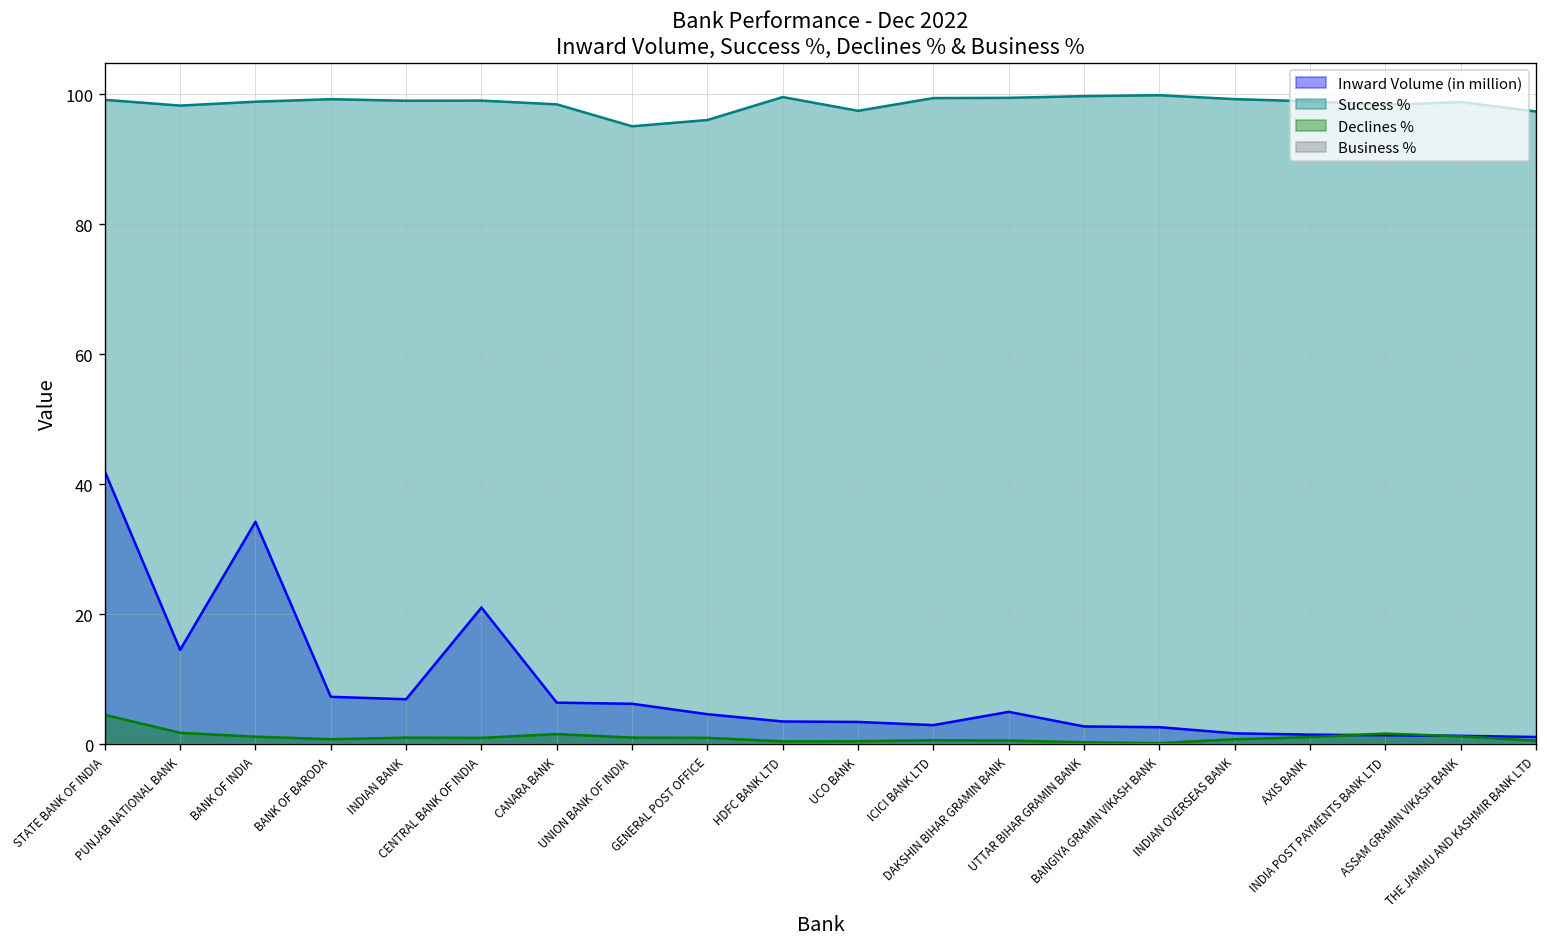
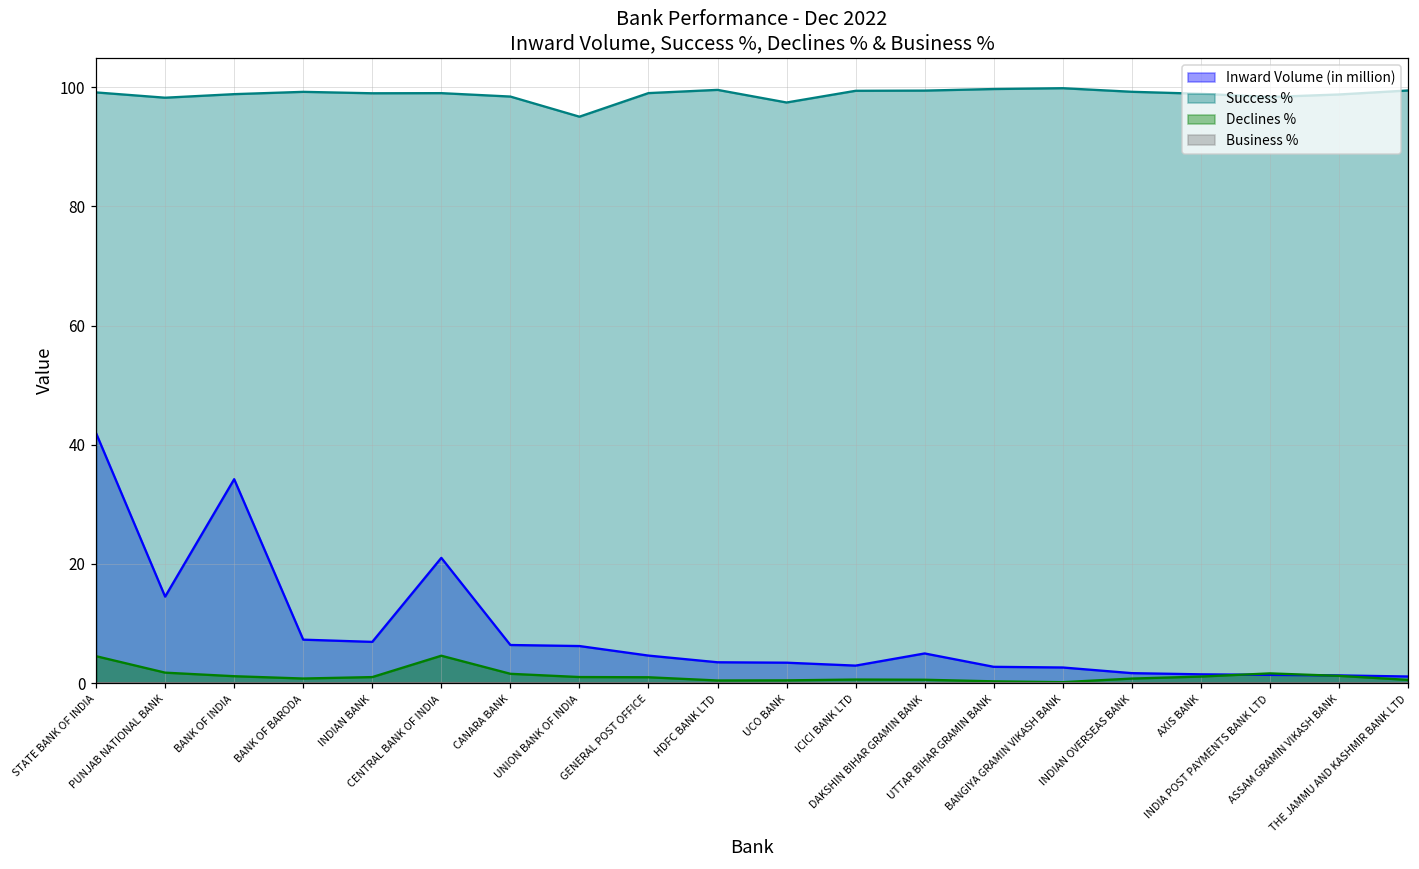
Declines %, CENTRAL BANK OF INDIA: 1 -> 5
Success %, GENERAL POST OFFICE: 96 -> 99
Success %, THE JAMMU AND KASHMIR BANK LTD: 97 -> 99
